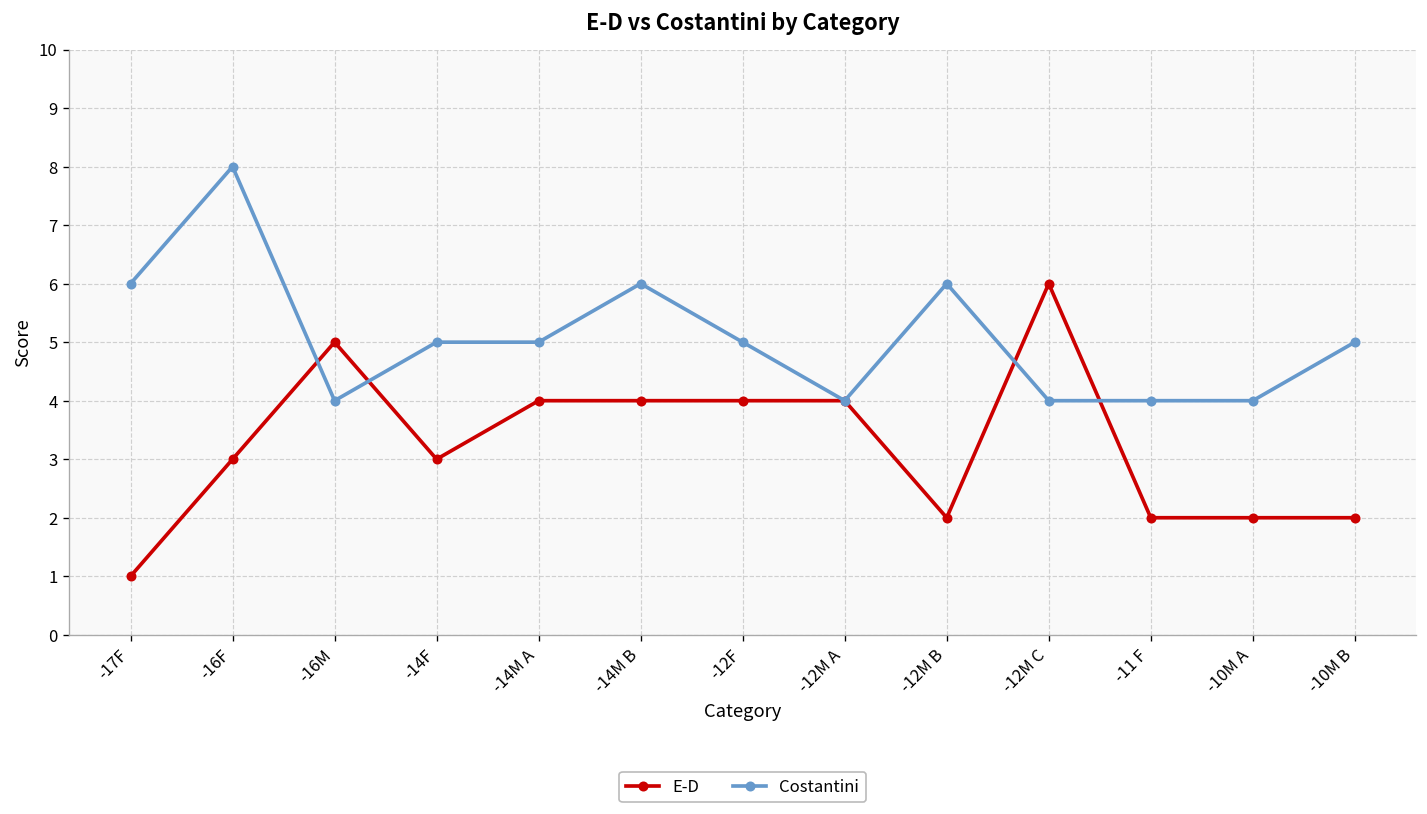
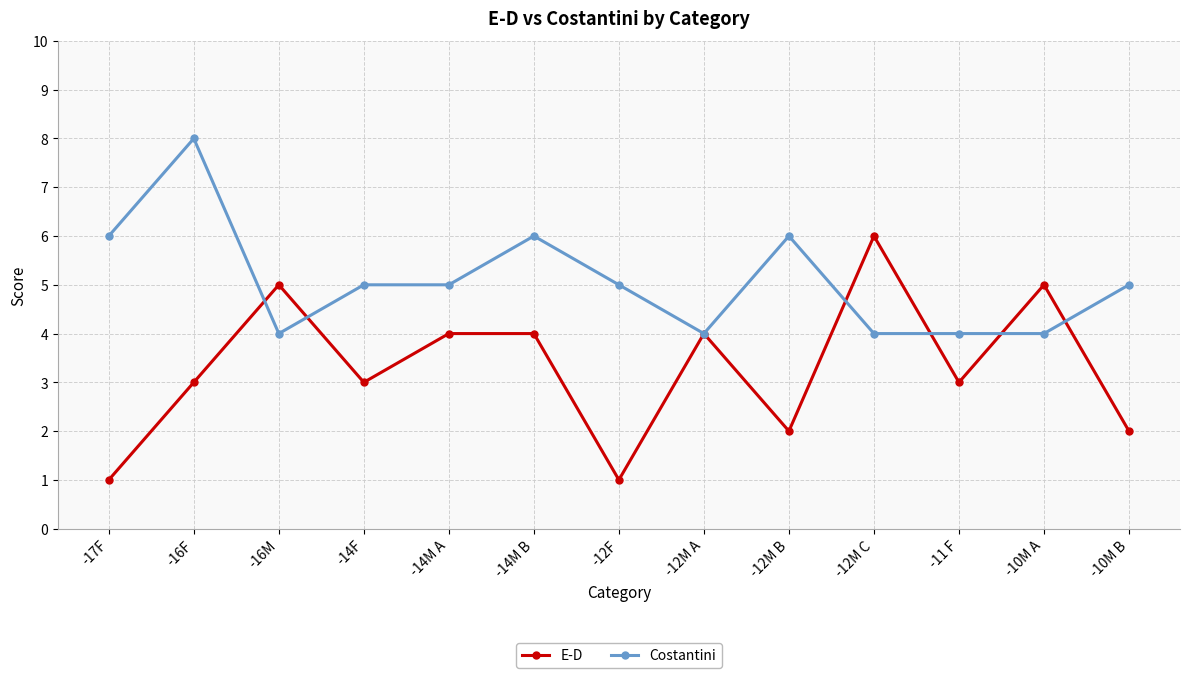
E-D, -12F: 4 -> 1
E-D, -11 F: 2 -> 3
E-D, -10M A: 2 -> 5
